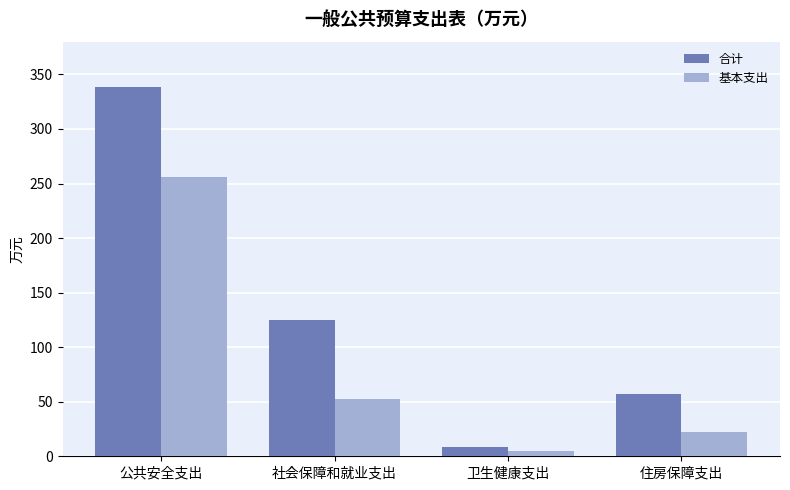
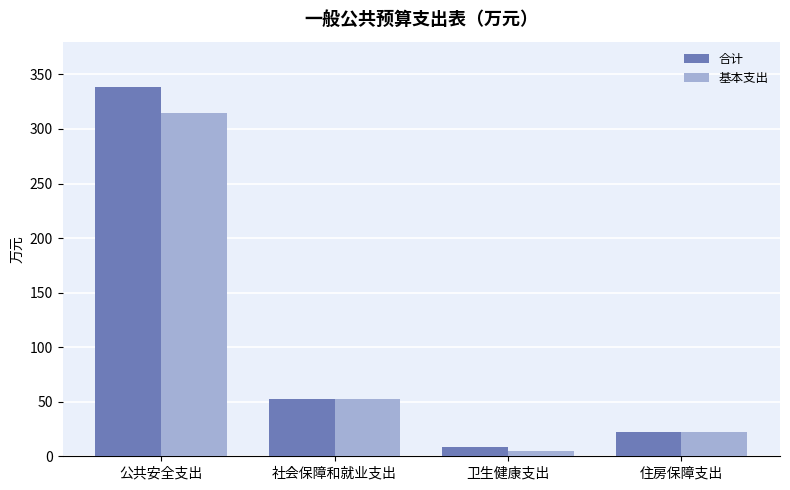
基本支出, 公共安全支出: 256 -> 315
合计, 社会保障和就业支出: 125 -> 52
合计, 住房保障支出: 57 -> 22
